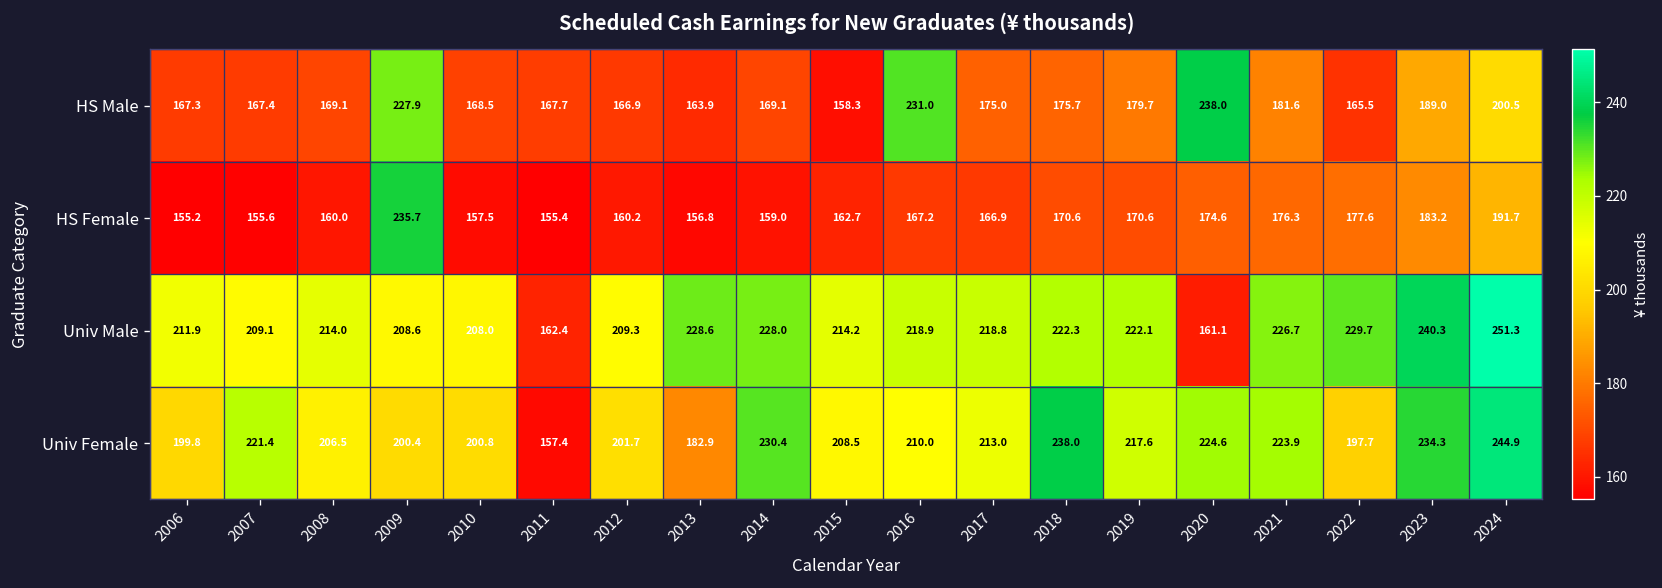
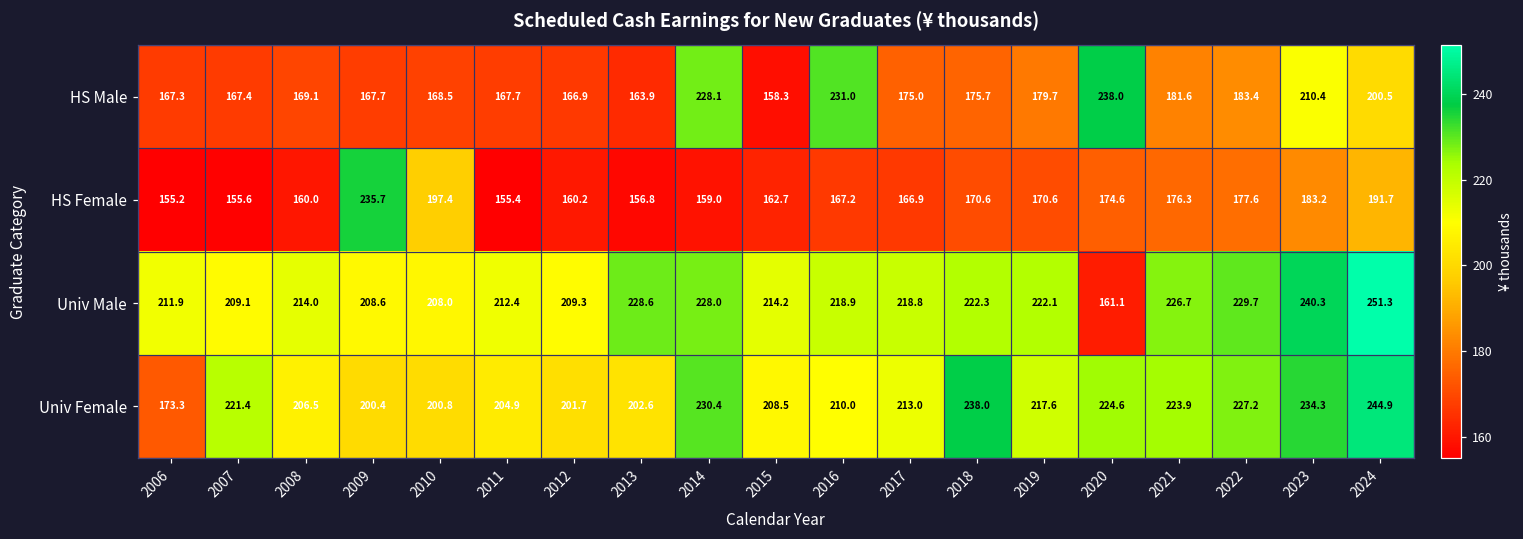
HS Male, 2009: 227.9 -> 167.7
HS Male, 2014: 169.1 -> 228.1
HS Male, 2022: 165.5 -> 183.4
HS Male, 2023: 189.0 -> 210.4
HS Female, 2010: 157.5 -> 197.4
Univ Male, 2011: 162.4 -> 212.4
Univ Female, 2006: 199.8 -> 173.3
Univ Female, 2011: 157.4 -> 204.9
Univ Female, 2013: 182.9 -> 202.6
Univ Female, 2022: 197.7 -> 227.2
